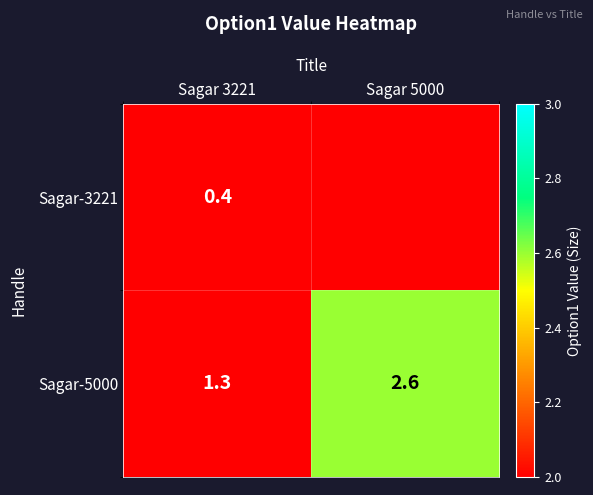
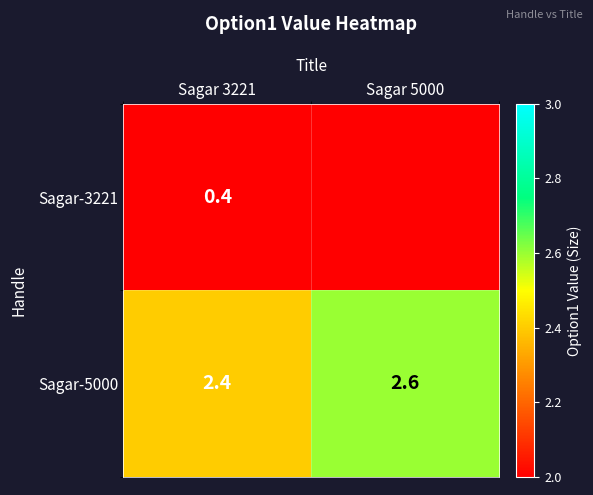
Sagar-5000, Sagar 3221: 1.3 -> 2.4
